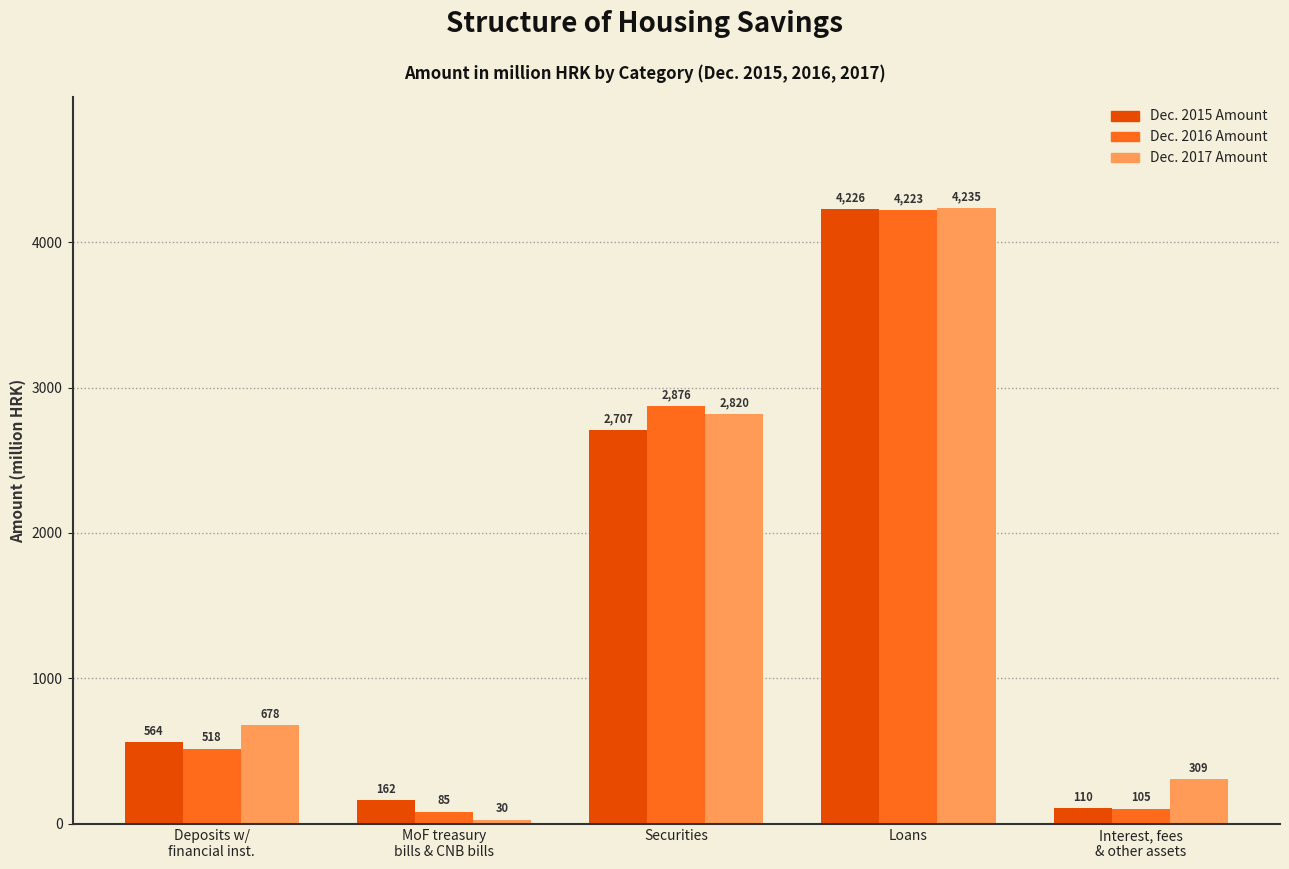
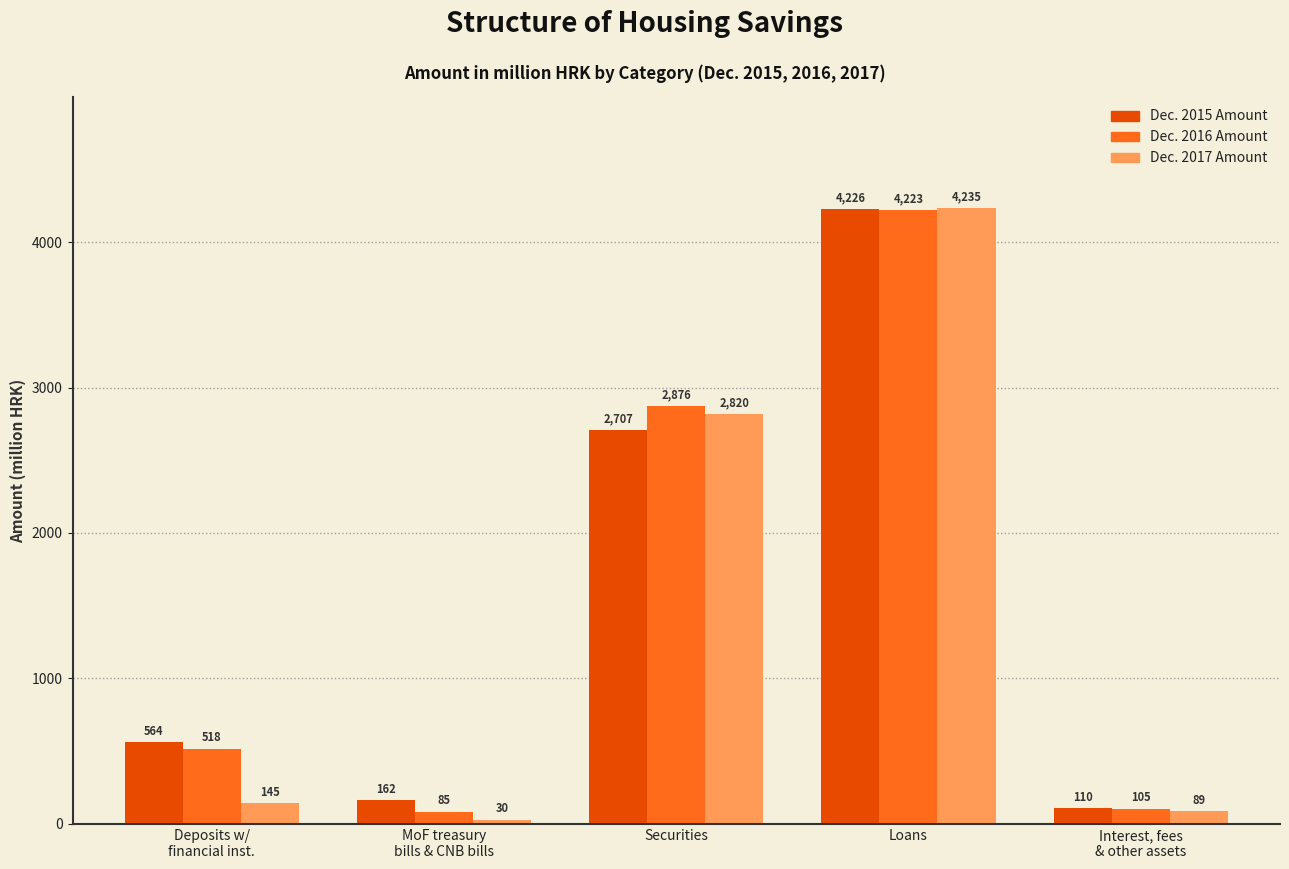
Dec. 2017 Amount, Deposits w/ financial inst.: 678 -> 145
Dec. 2017 Amount, Interest, fees & other assets: 309 -> 89
